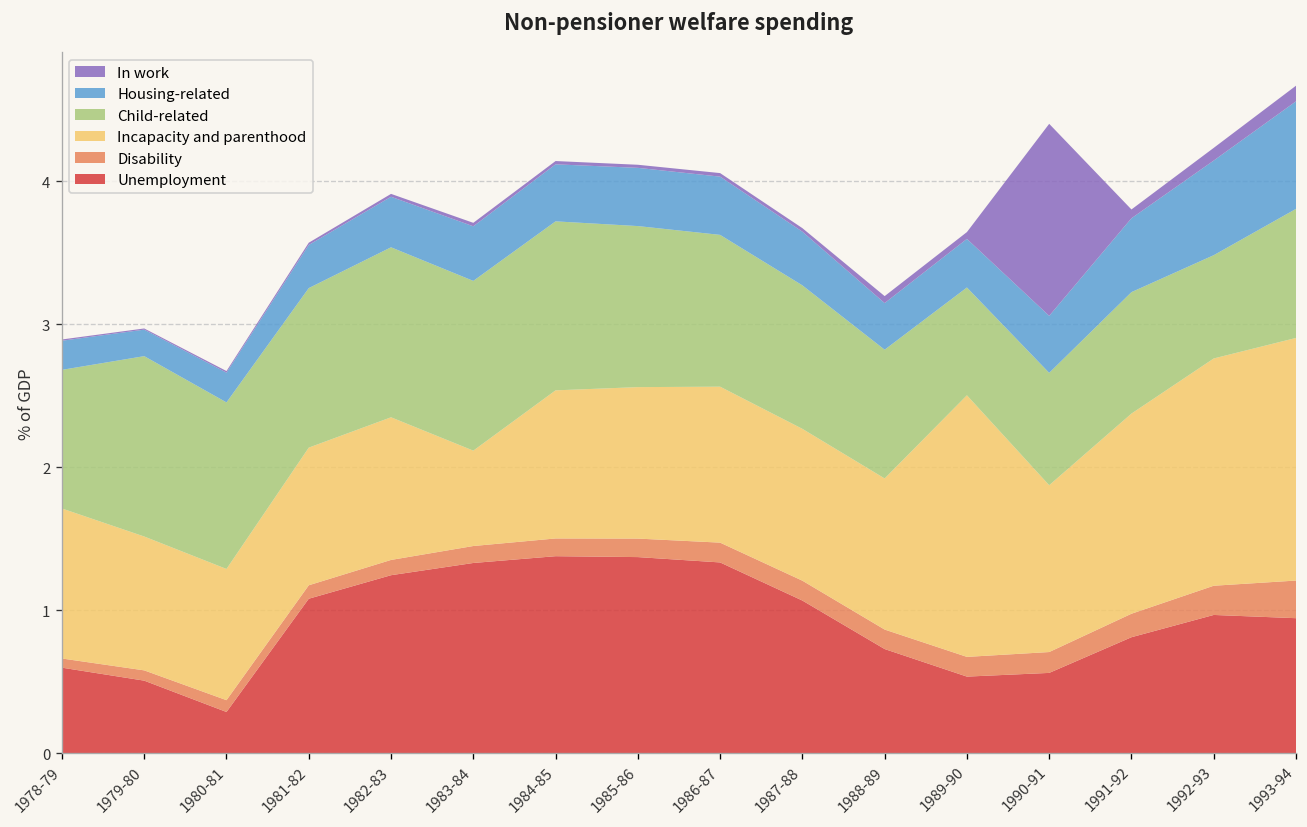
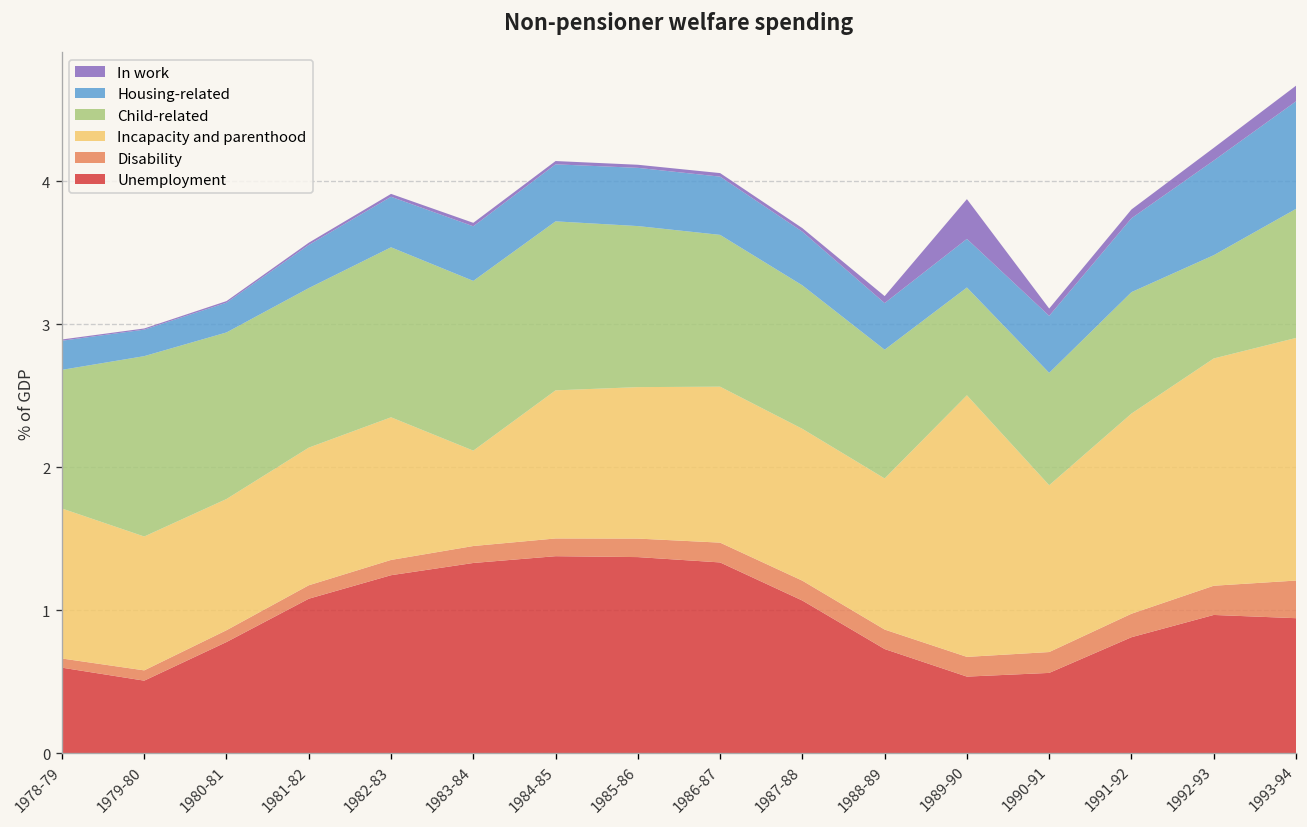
Unemployment, 1980-81: 0.29 -> 0.78
In work, 1989-90: 0.05 -> 0.28
In work, 1990-91: 1.34 -> 0.05
